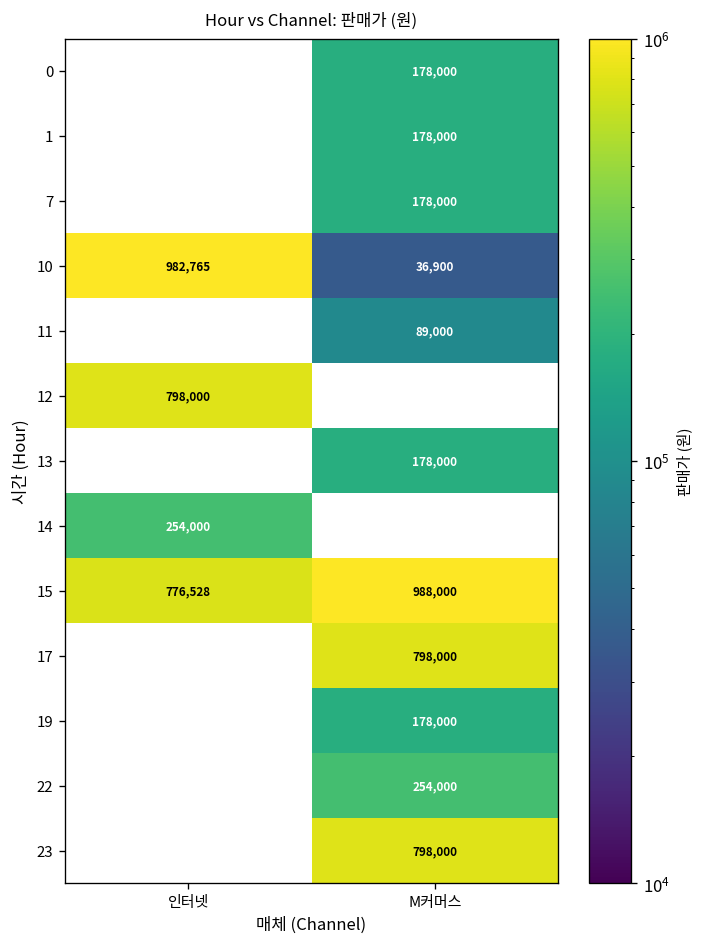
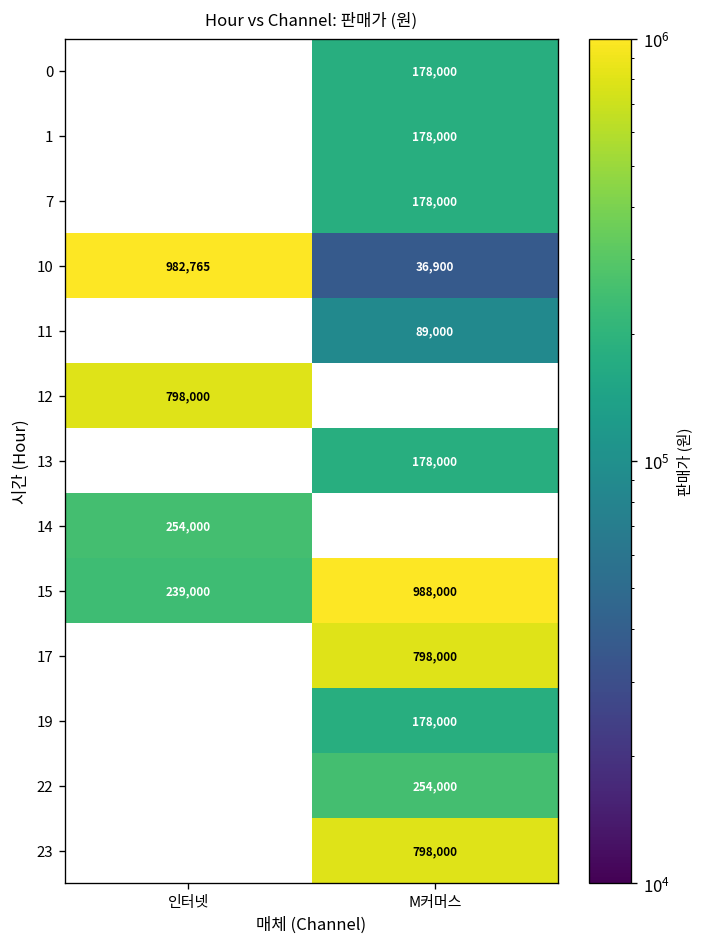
15, 인터넷: 776,528 -> 239,000
